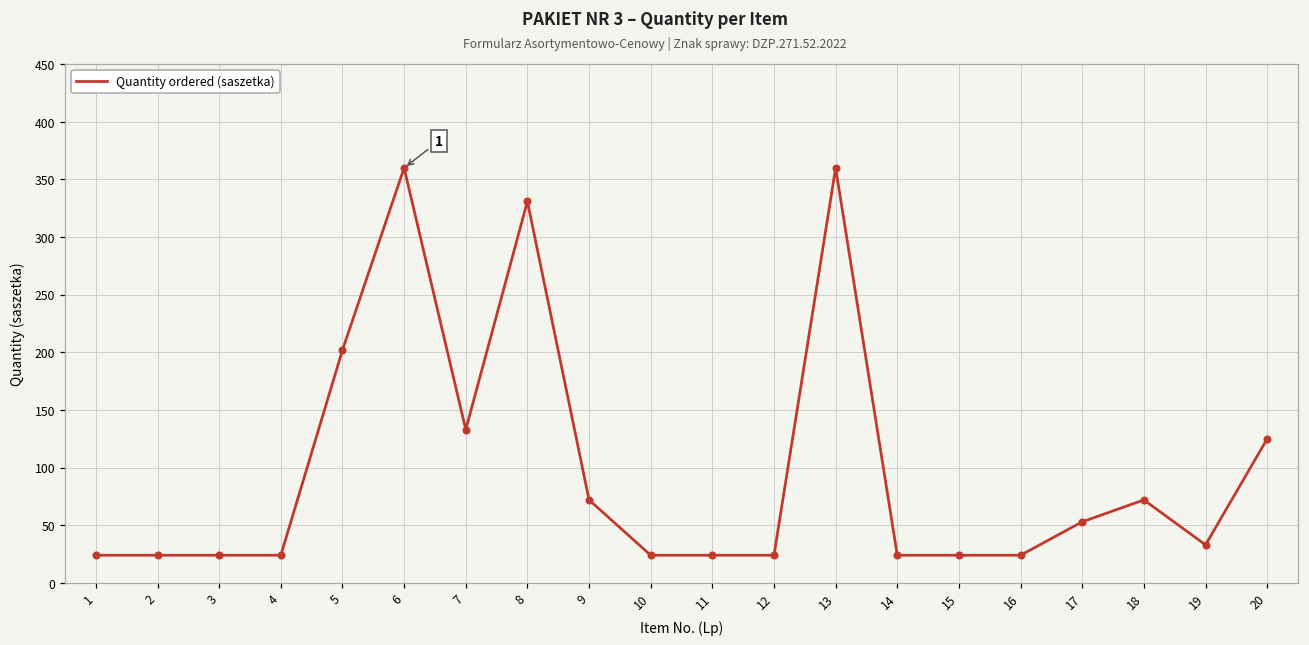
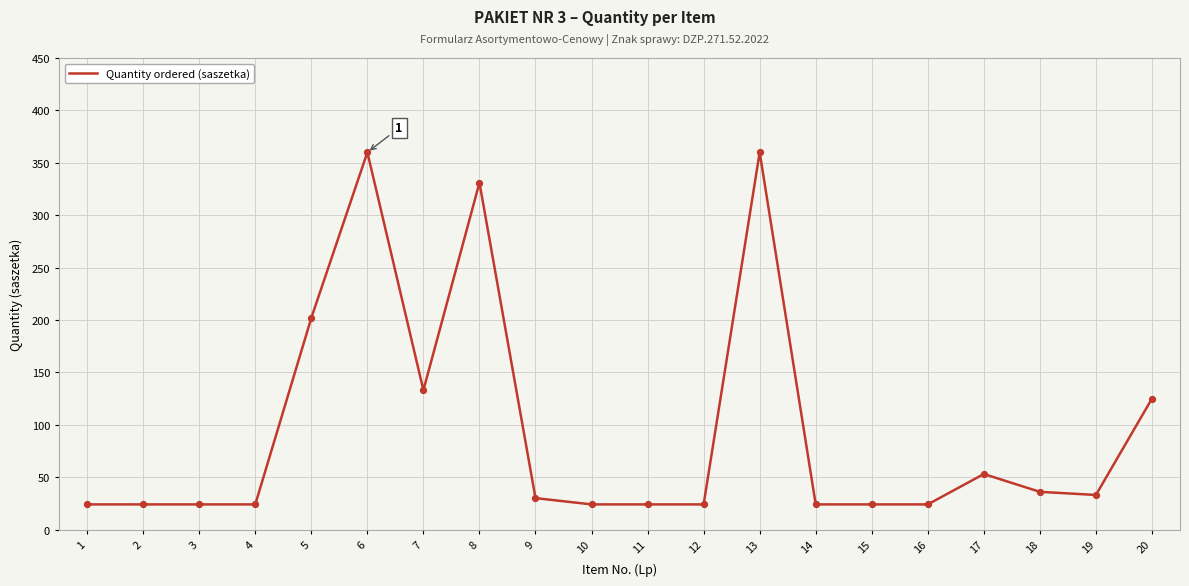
9: 72 -> 30
18: 72 -> 36
